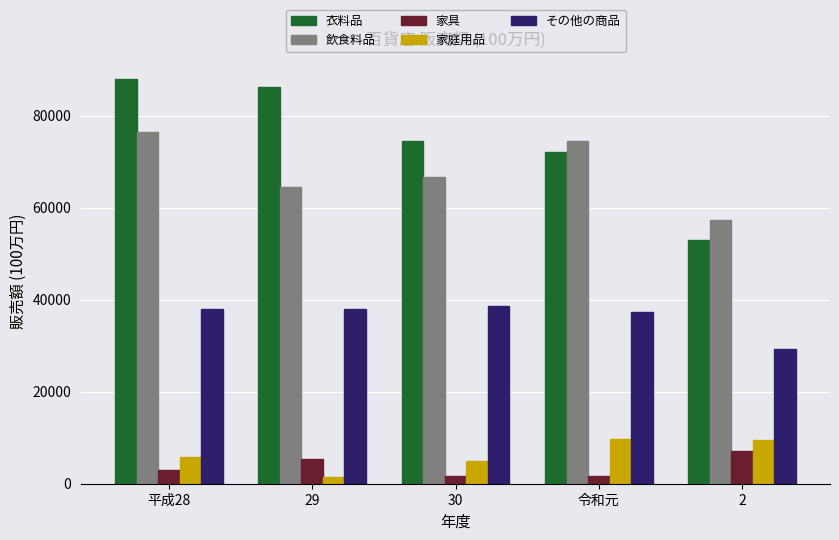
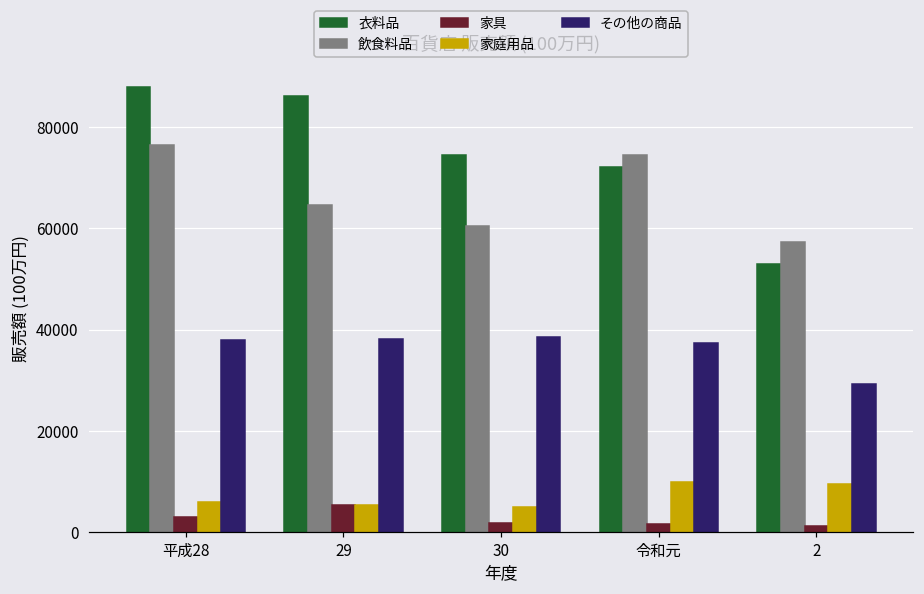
家庭用品, 29: 1000 -> 5000
飲食料品, 30: 67000 -> 60000
家具, 2: 7000 -> 1000
